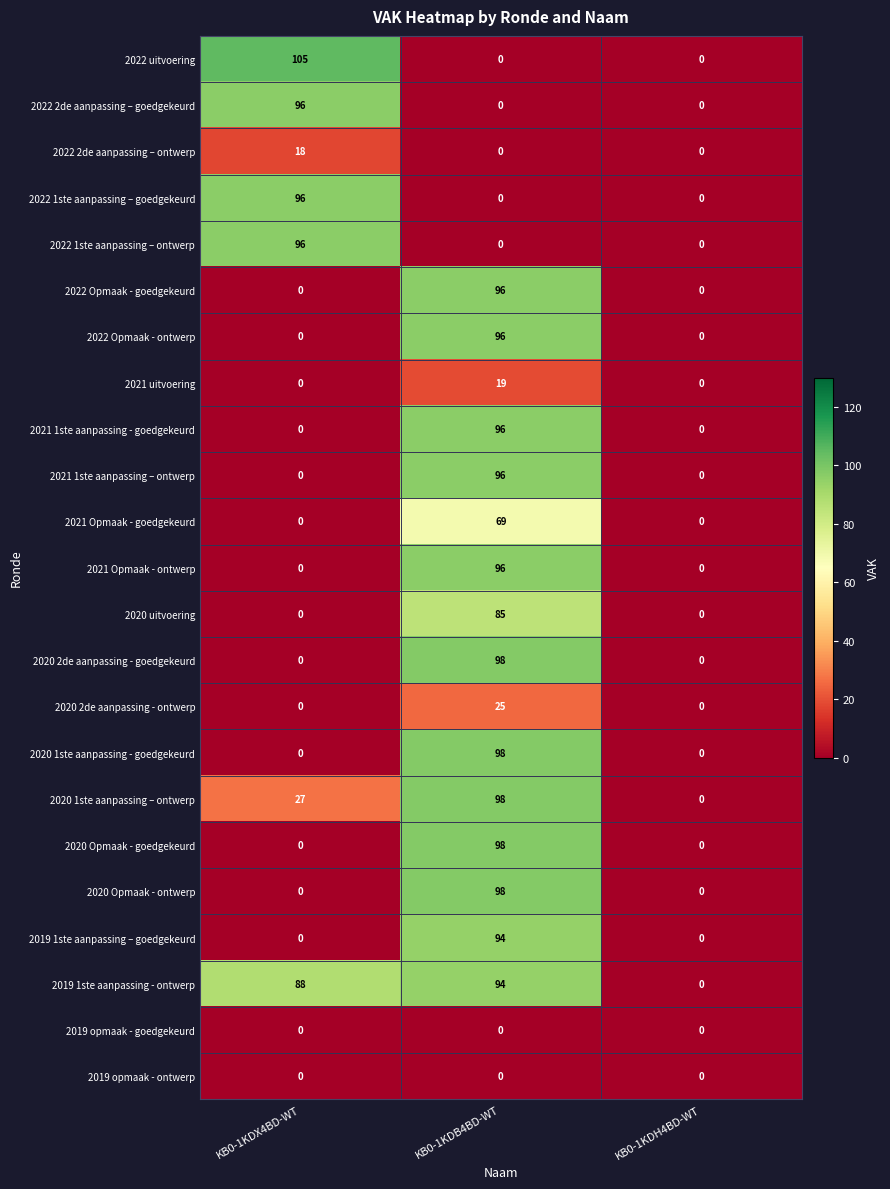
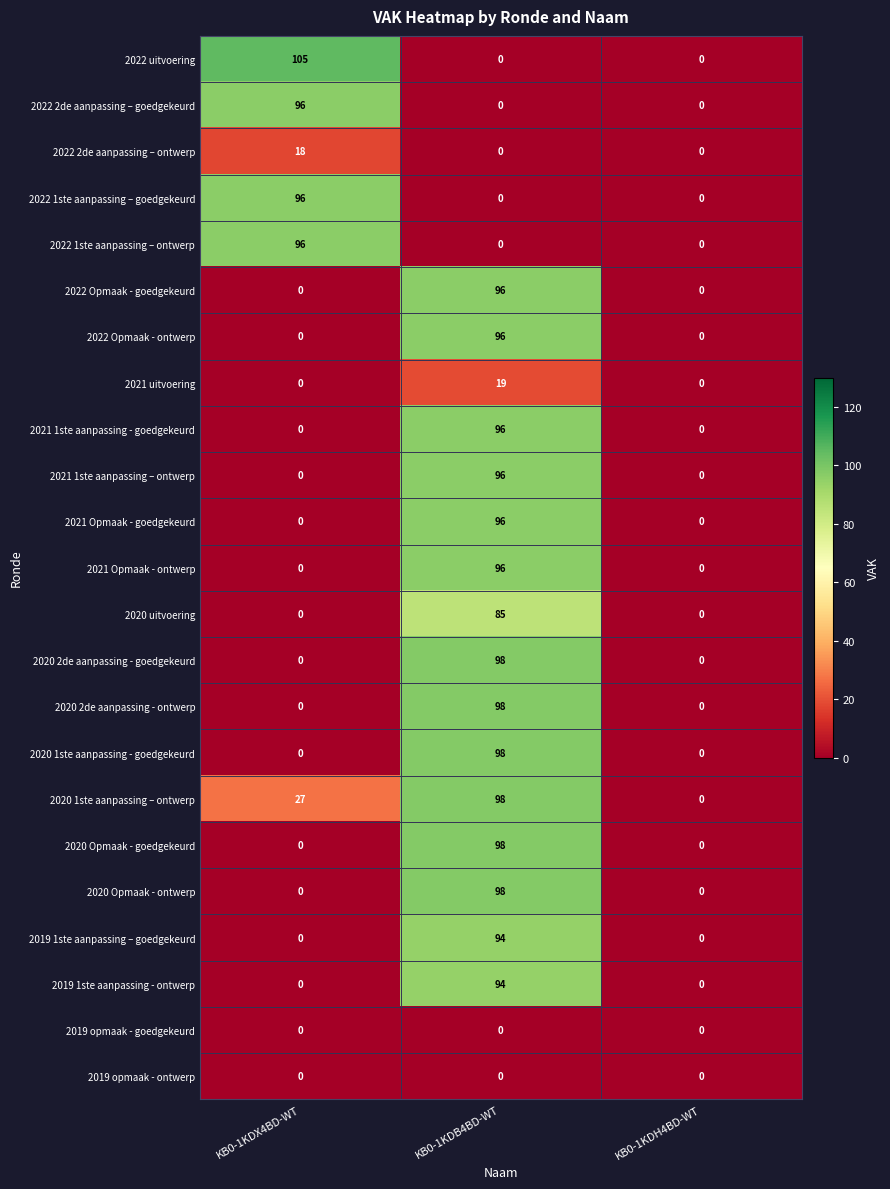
2021 Opmaak - goedgekeurd, KB0-1KDB4BD-WT: 69 -> 96
2020 2de aanpassing - ontwerp, KB0-1KDB4BD-WT: 25 -> 98
2019 1ste aanpassing - ontwerp, KB0-1KDX4BD-WT: 88 -> 0
